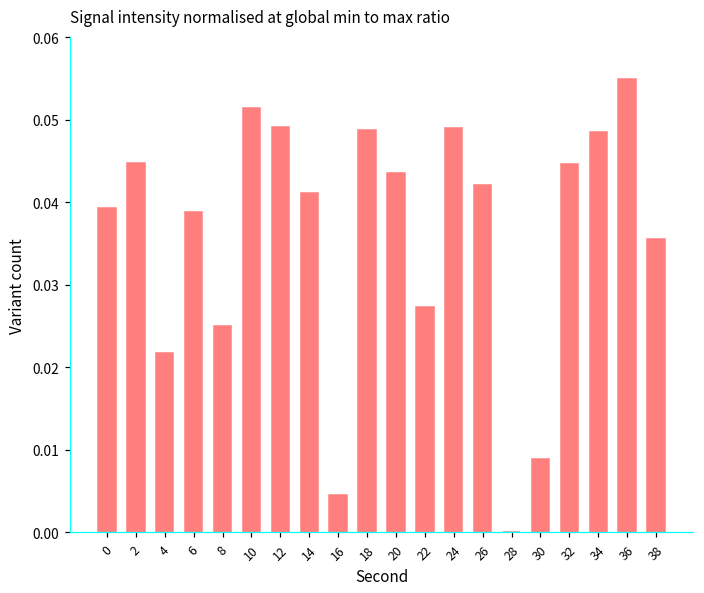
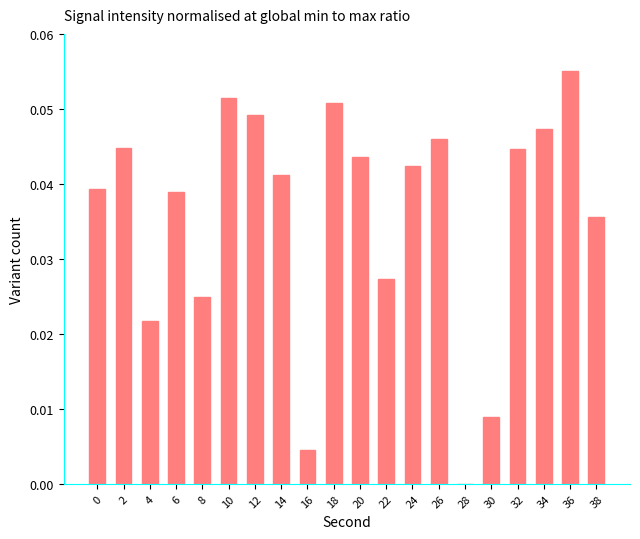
18: 0.049 -> 0.051
24: 0.049 -> 0.042
26: 0.042 -> 0.046
34: 0.048 -> 0.047
